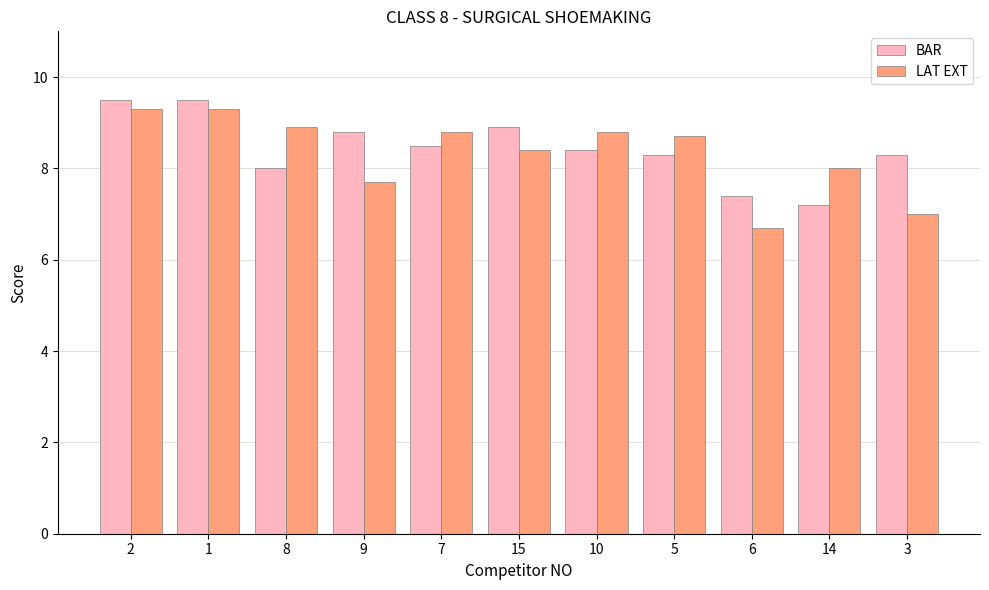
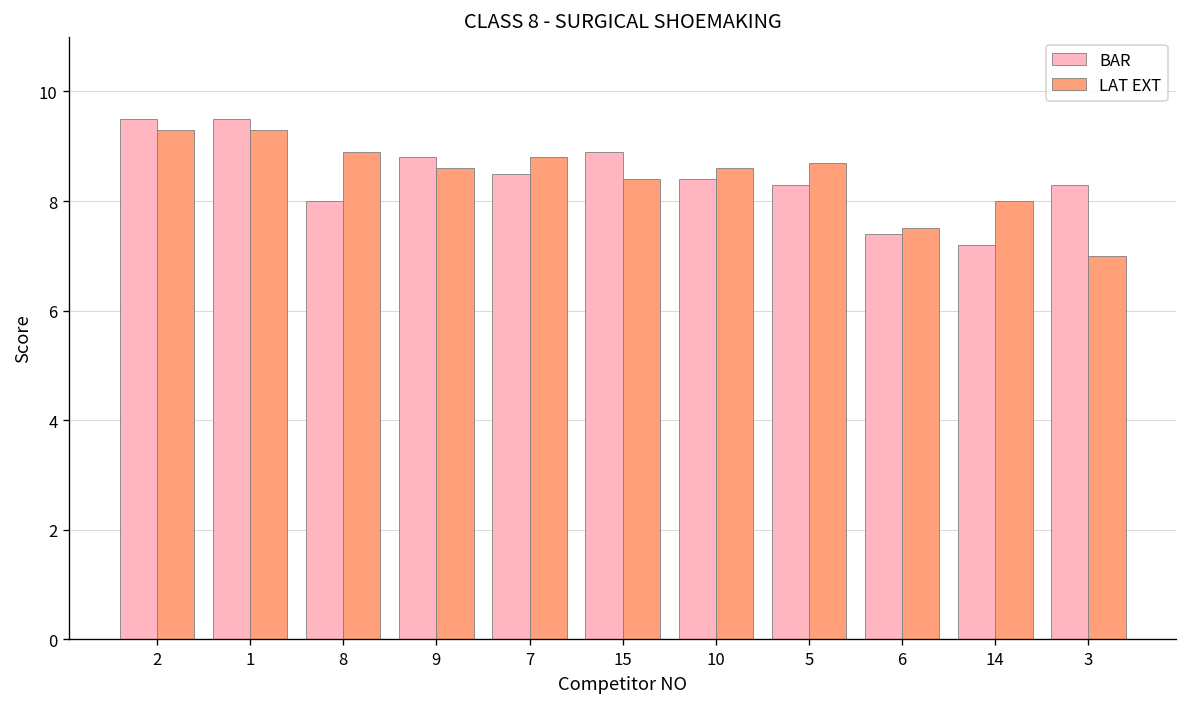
LAT EXT, 9: 7.7 -> 8.6
LAT EXT, 10: 8.8 -> 8.6
LAT EXT, 6: 6.7 -> 7.5
